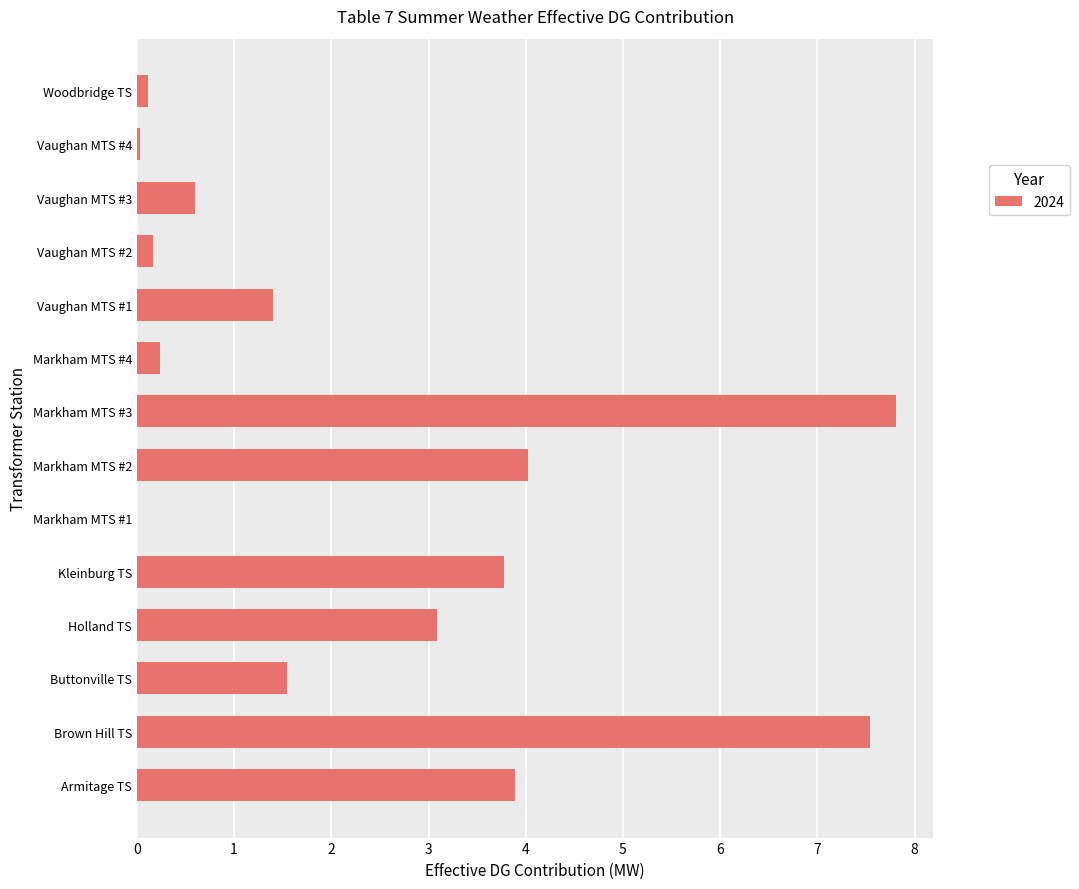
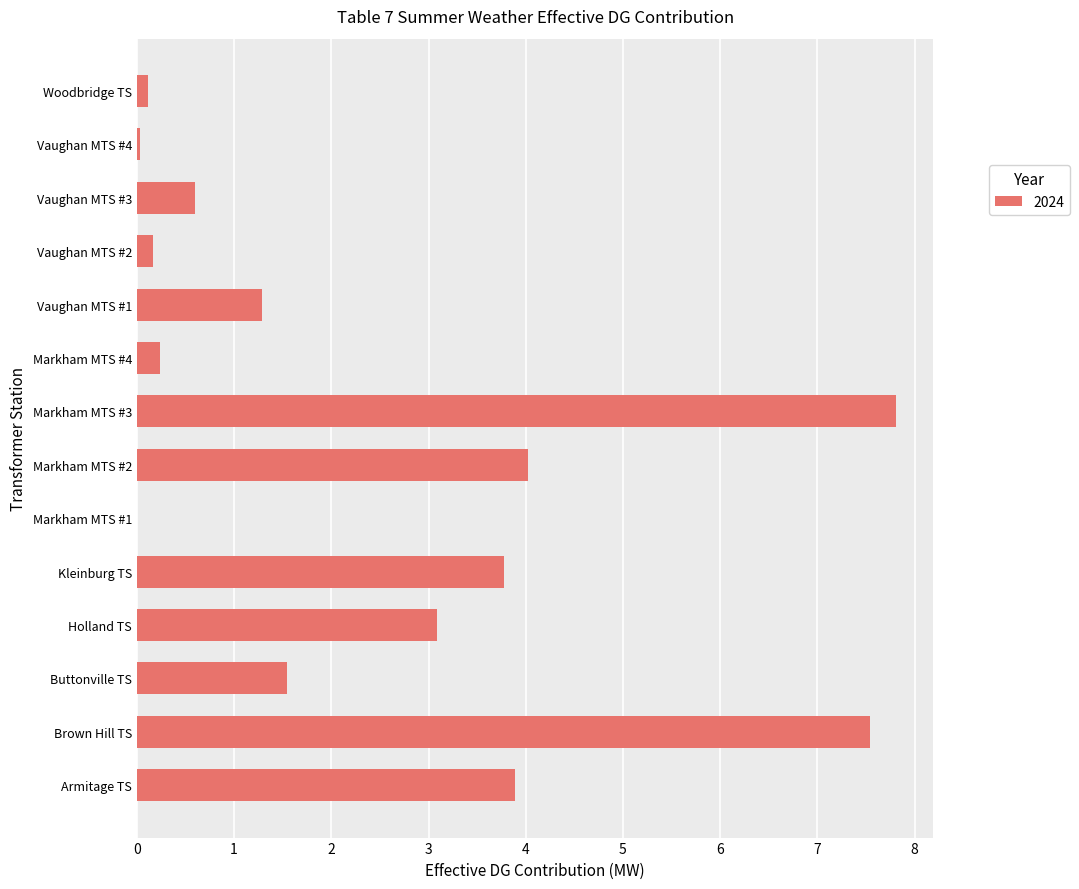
Vaughan MTS #1: 1.4 -> 1.3
